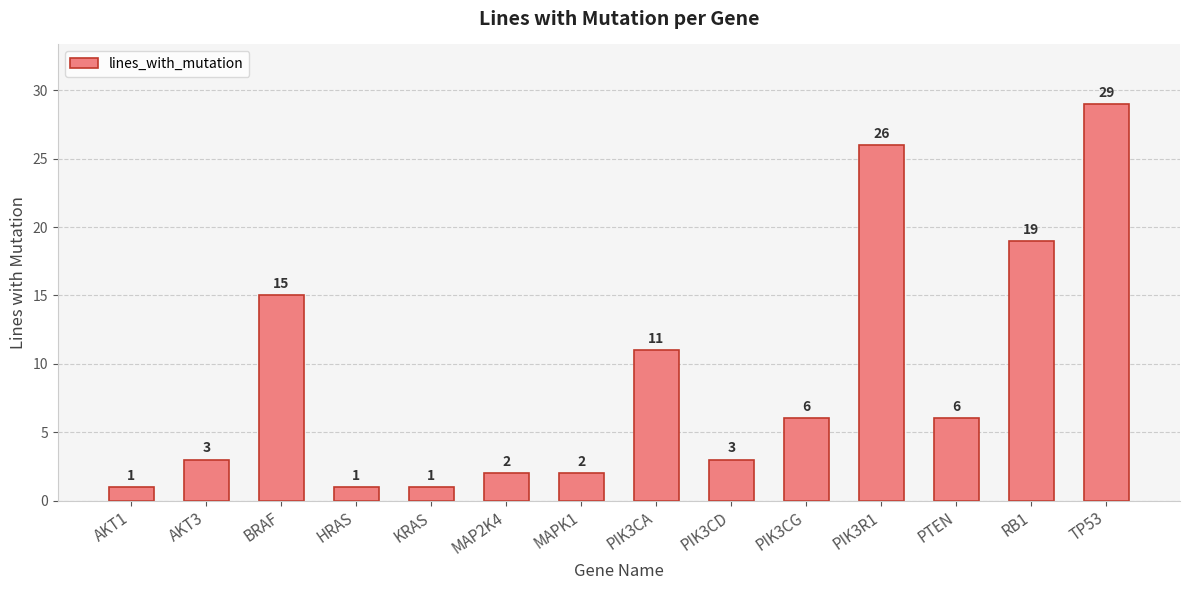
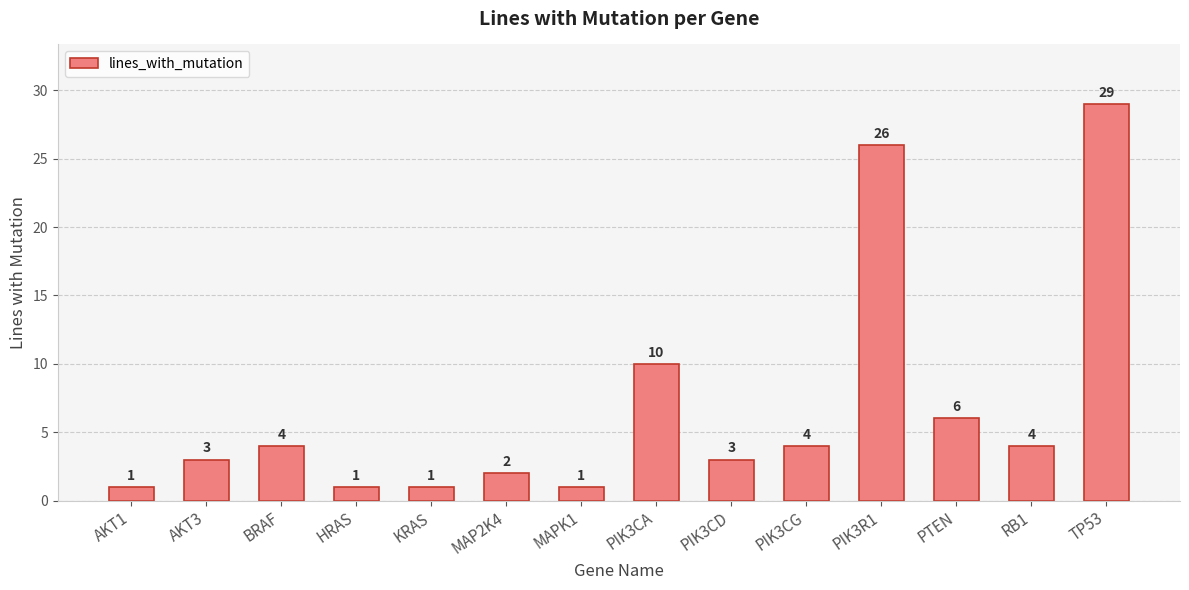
BRAF: 15 -> 4
MAPK1: 2 -> 1
PIK3CA: 11 -> 10
PIK3CG: 6 -> 4
RB1: 19 -> 4
